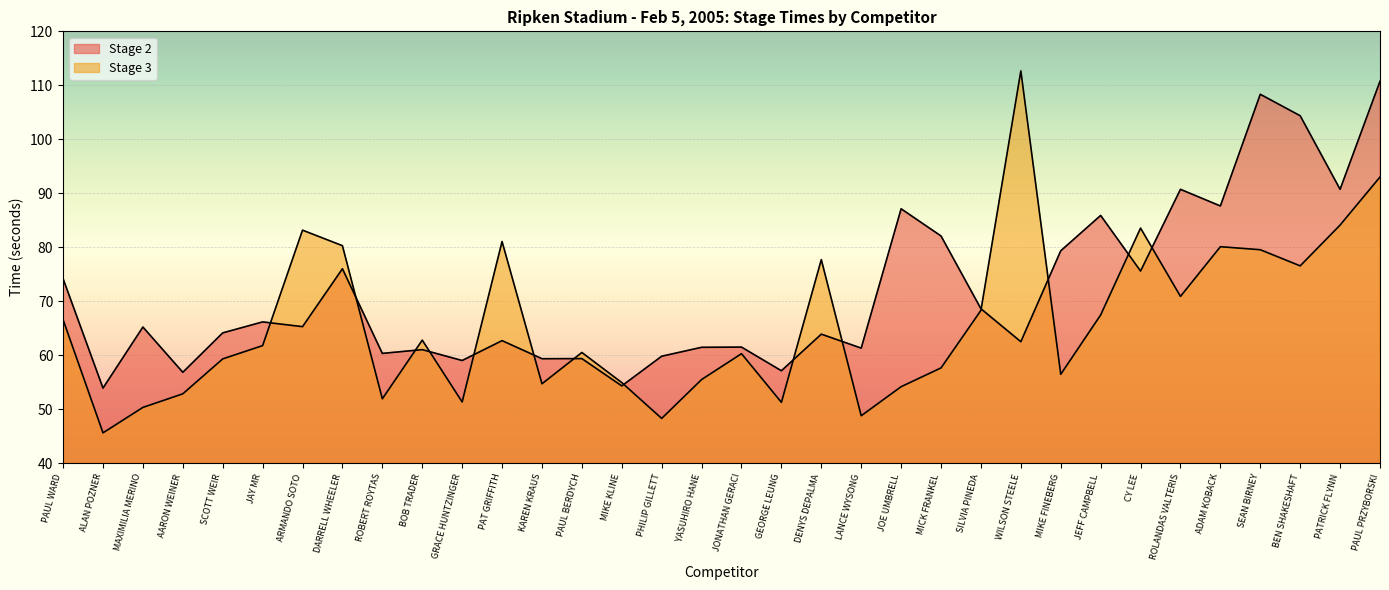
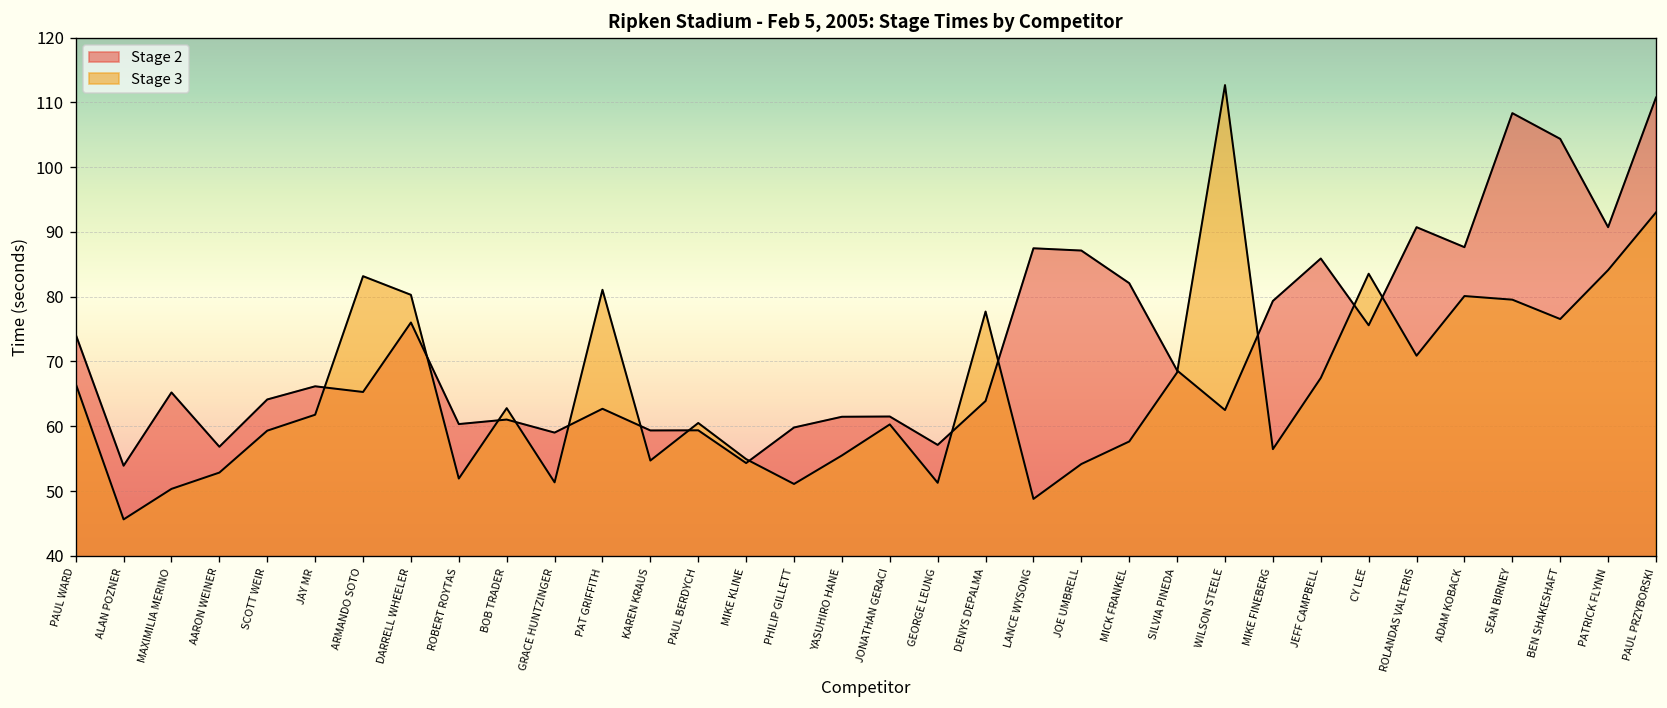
Stage 3, PHILIP GILLETT: 48 -> 51
Stage 2, LANCE WYSONG: 61 -> 87
